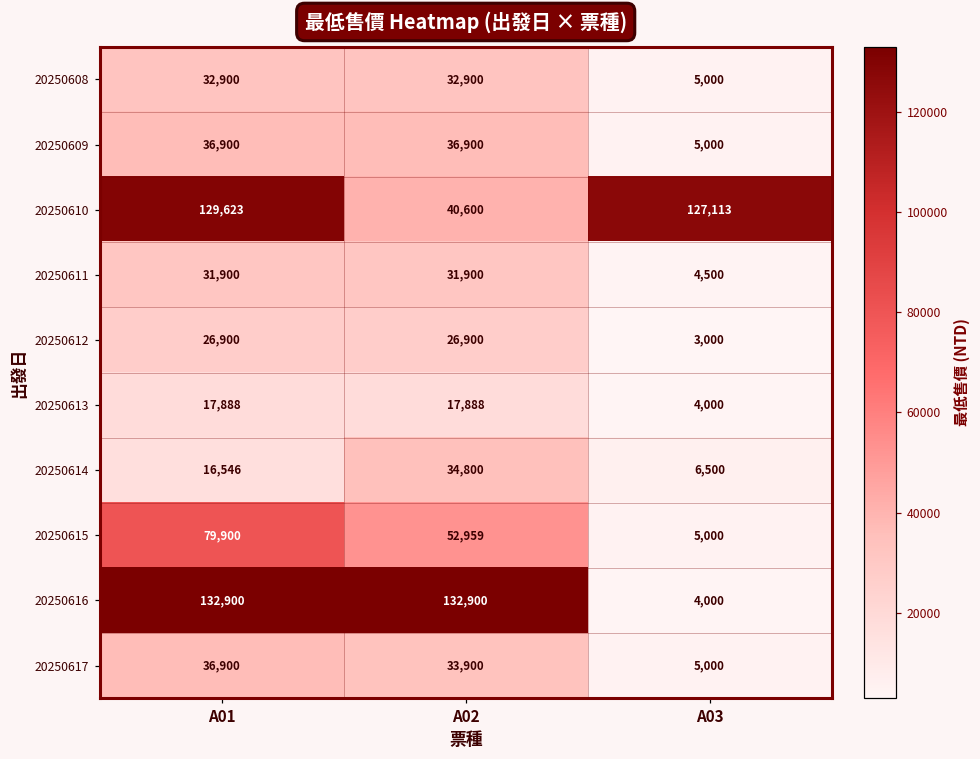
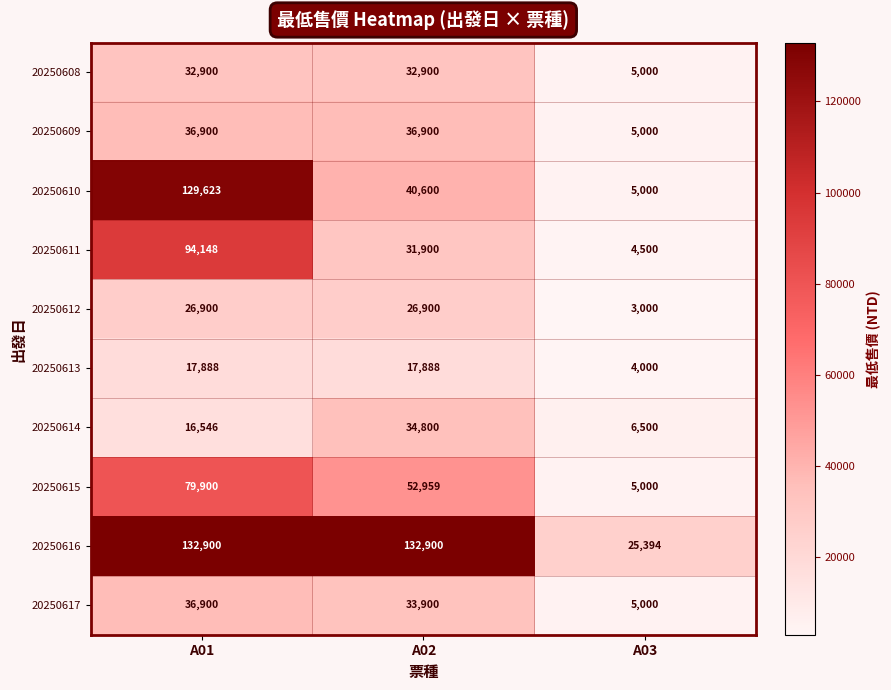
20250610, A03: 127,113 -> 5,000
20250611, A01: 31,900 -> 94,148
20250616, A03: 4,000 -> 25,394
